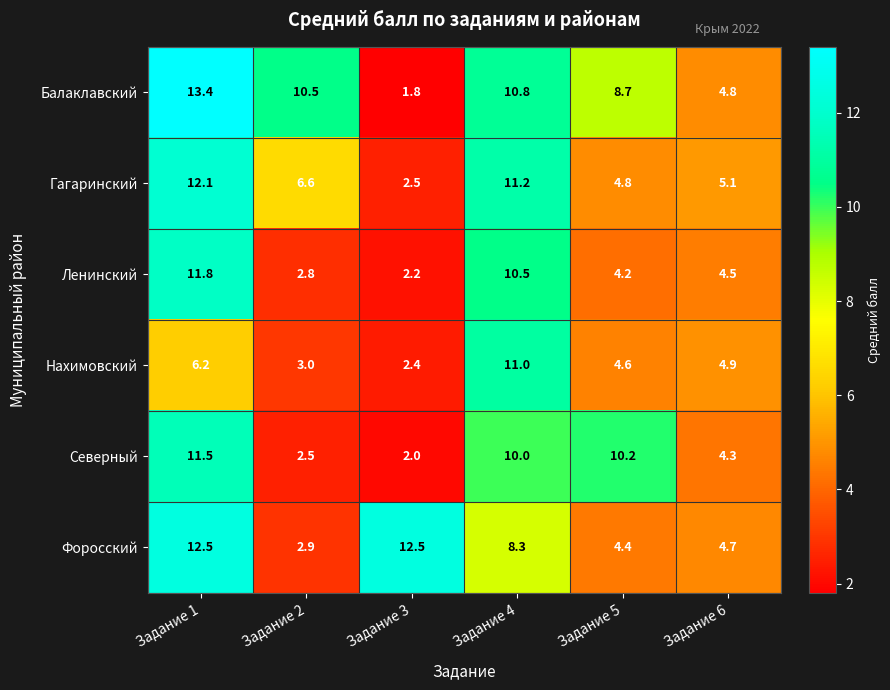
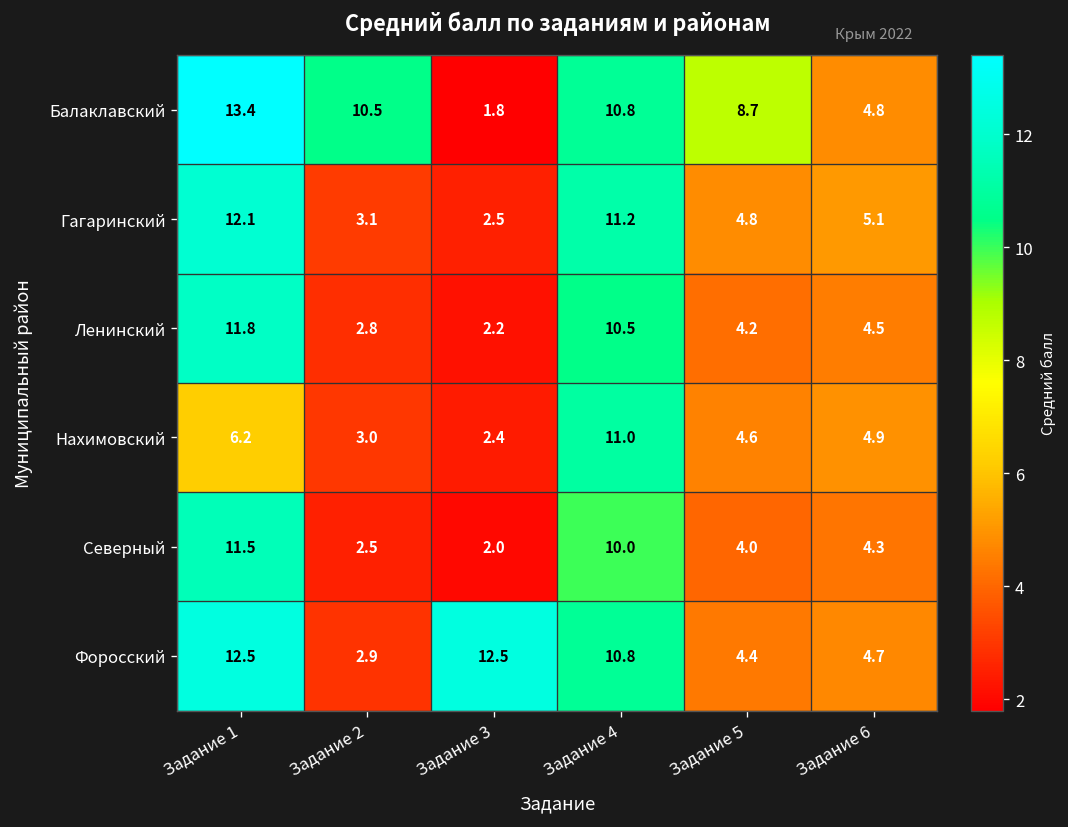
Гагаринский, Задание 2: 6.6 -> 3.1
Северный, Задание 5: 10.2 -> 4.0
Форосский, Задание 4: 8.3 -> 10.8
